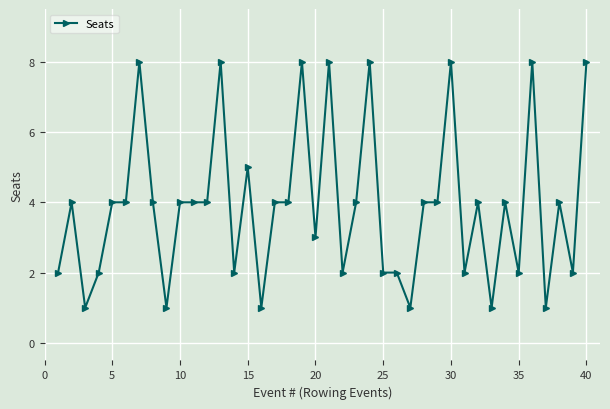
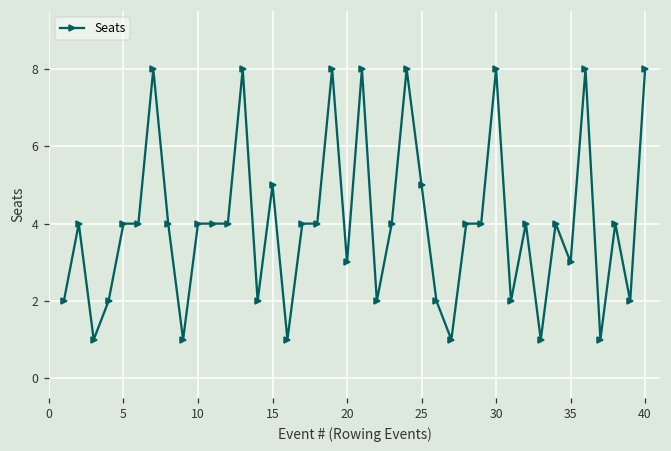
25: 2 -> 5
35: 2 -> 3
